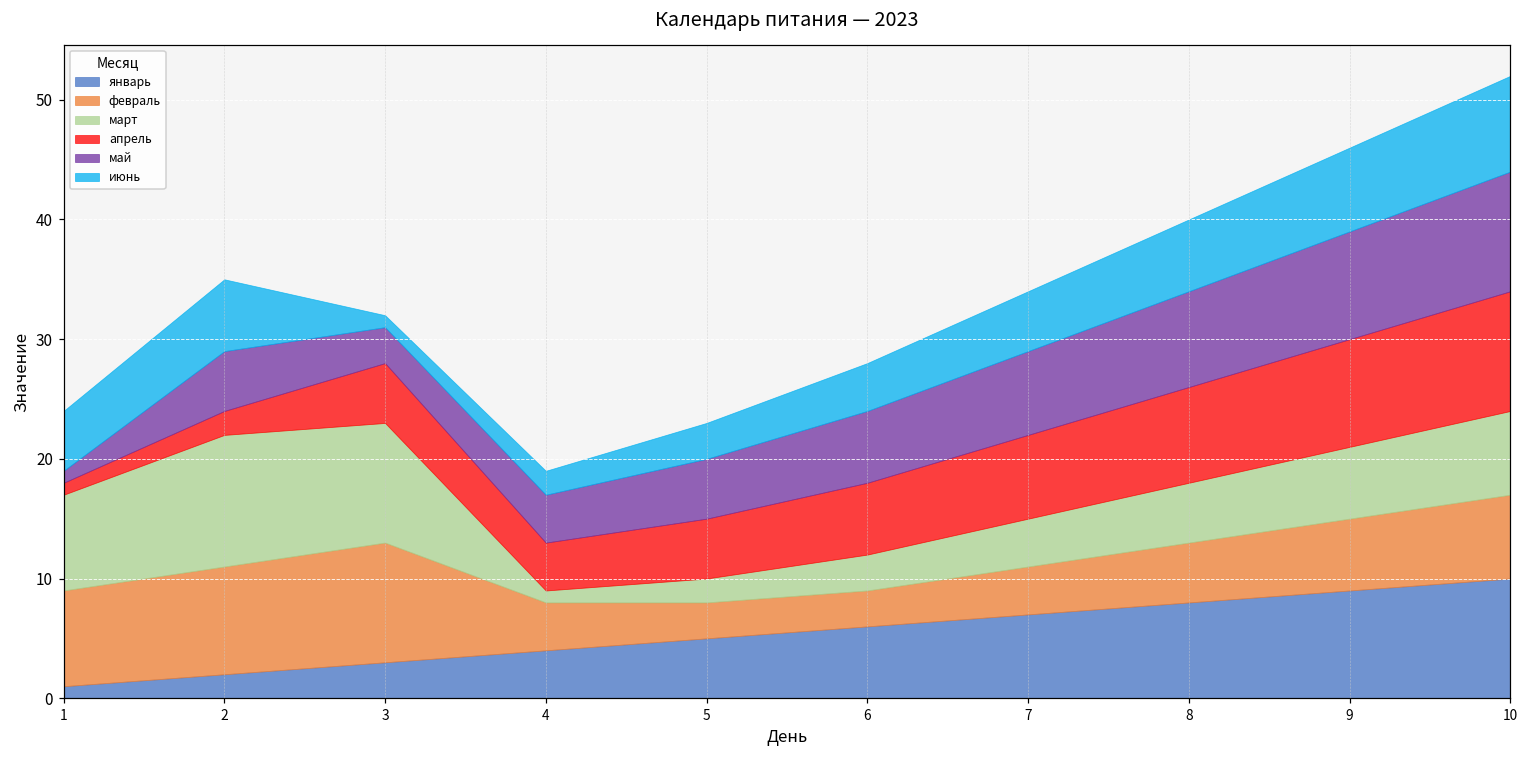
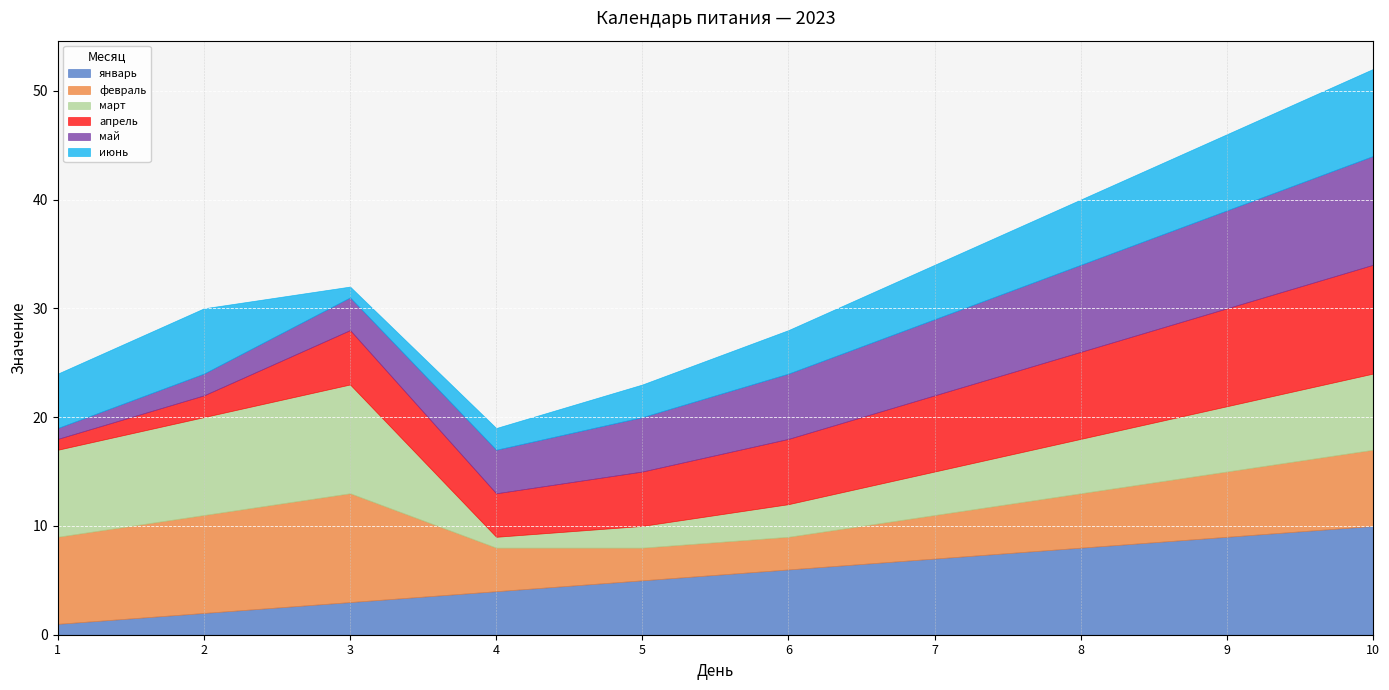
март, 2: 11 -> 9
май, 2: 5 -> 2
